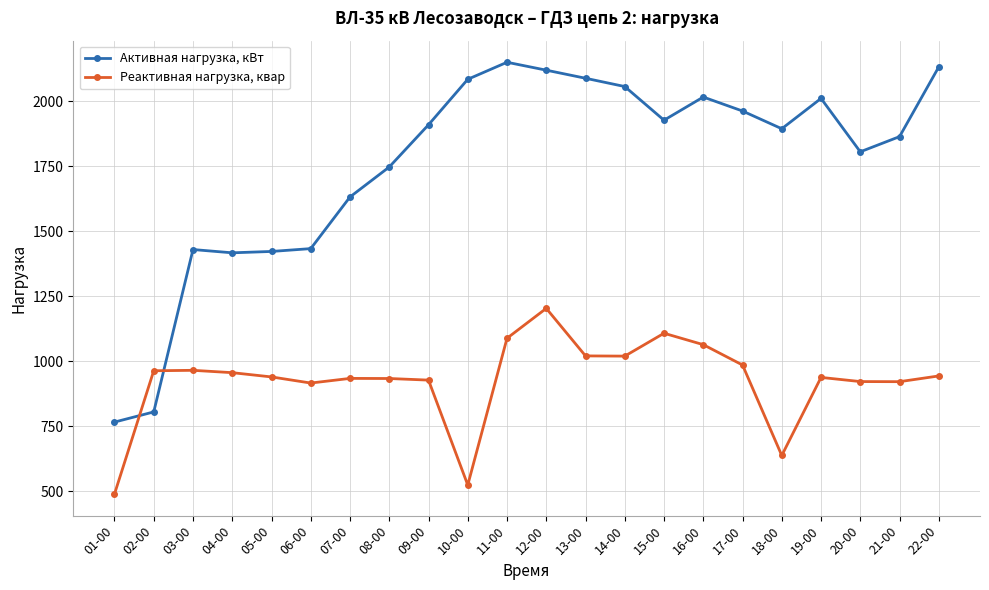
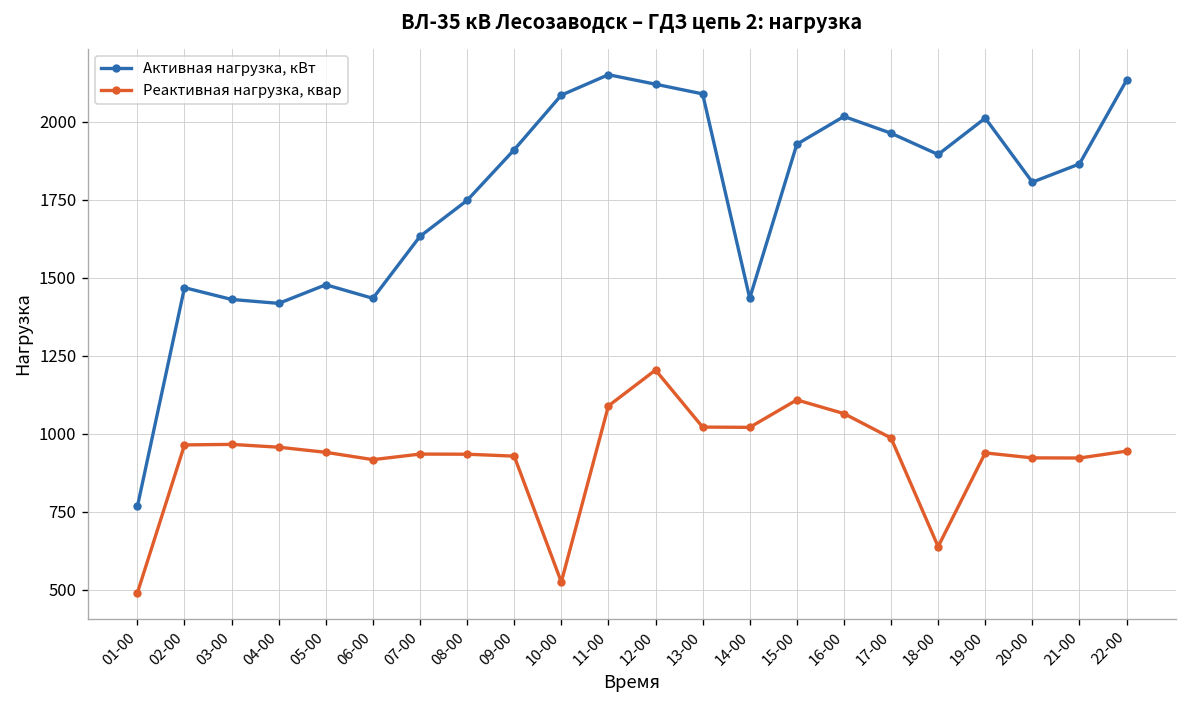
Активная нагрузка, кВт, 02-00: 810 -> 1470
Активная нагрузка, кВт, 05-00: 1420 -> 1480
Активная нагрузка, кВт, 14-00: 2060 -> 1430
